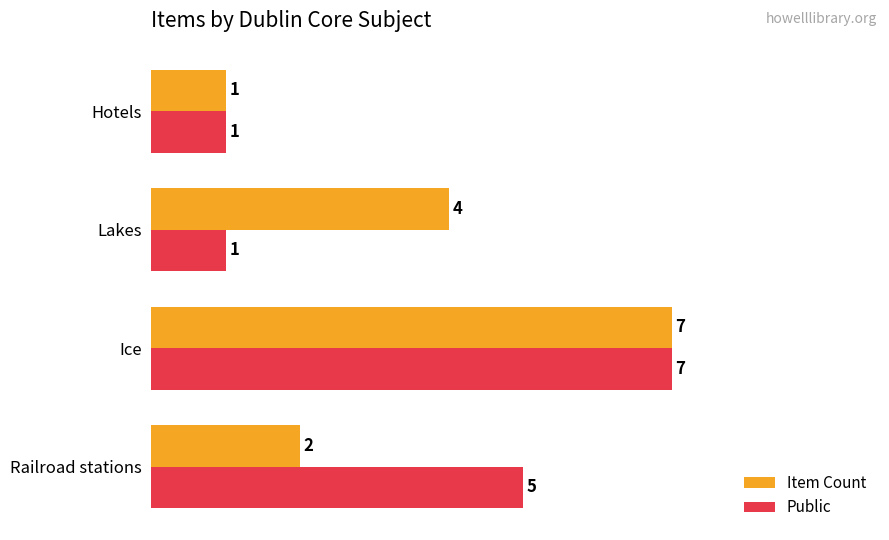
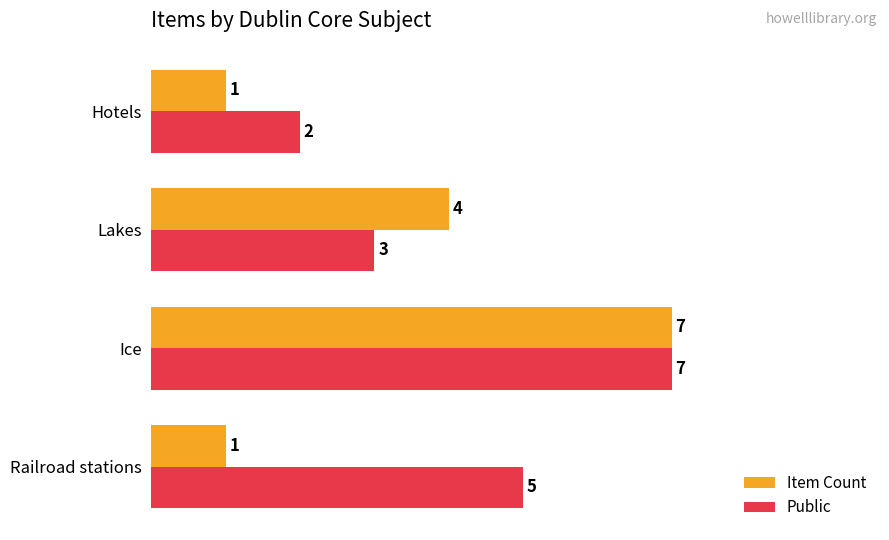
Public, Hotels: 1 -> 2
Public, Lakes: 1 -> 3
Item Count, Railroad stations: 2 -> 1
